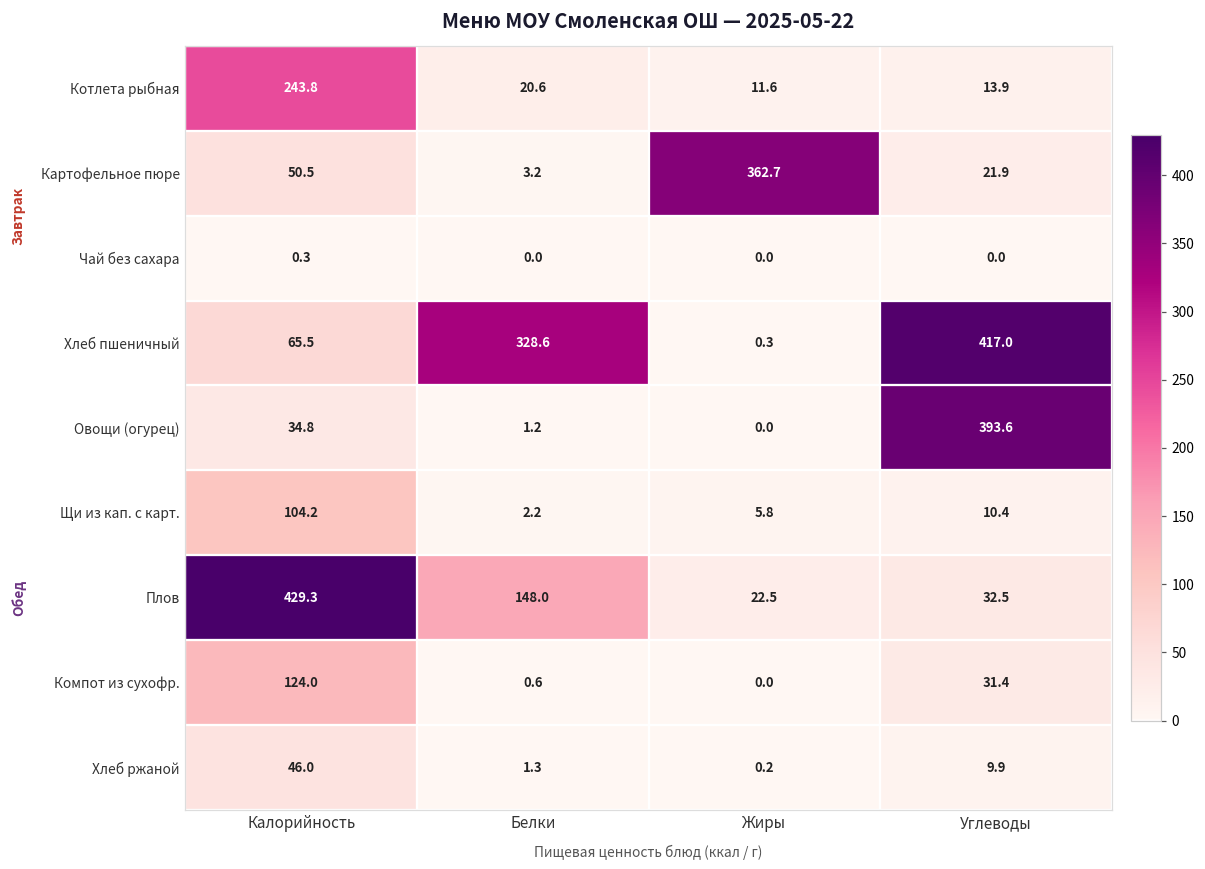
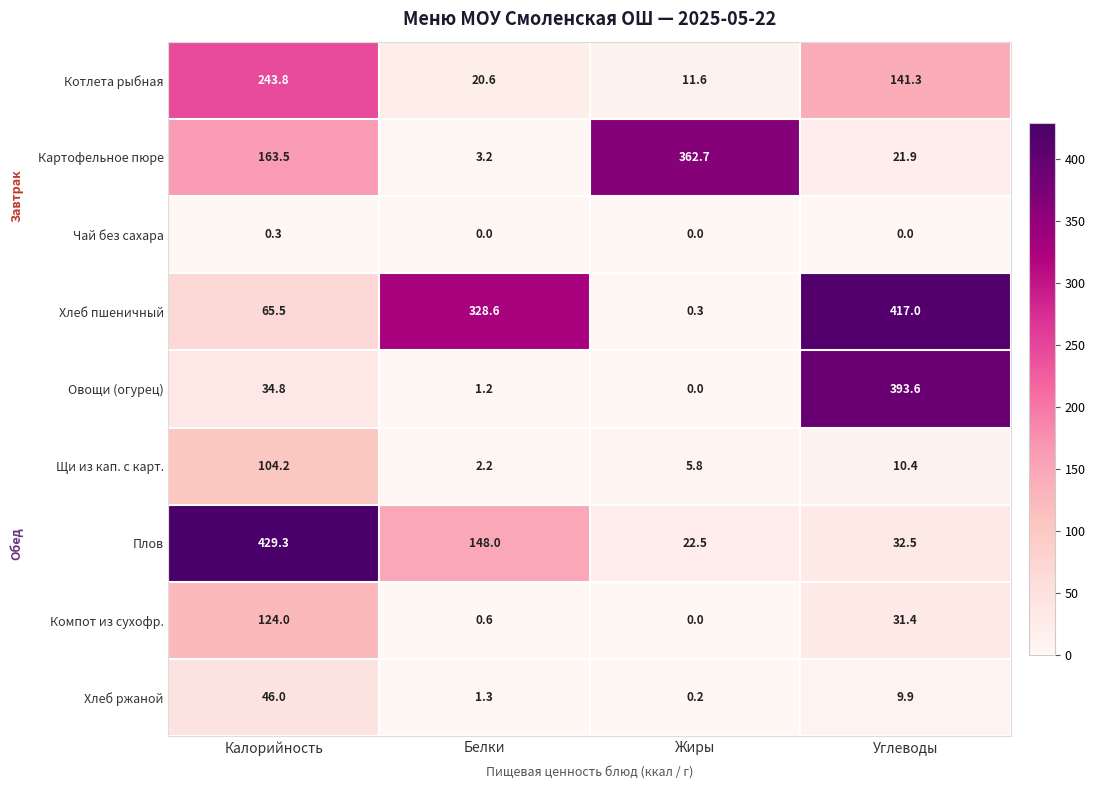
Котлета рыбная, Углеводы: 13.9 -> 141.3
Картофельное пюре, Калорийность: 50.5 -> 163.5
